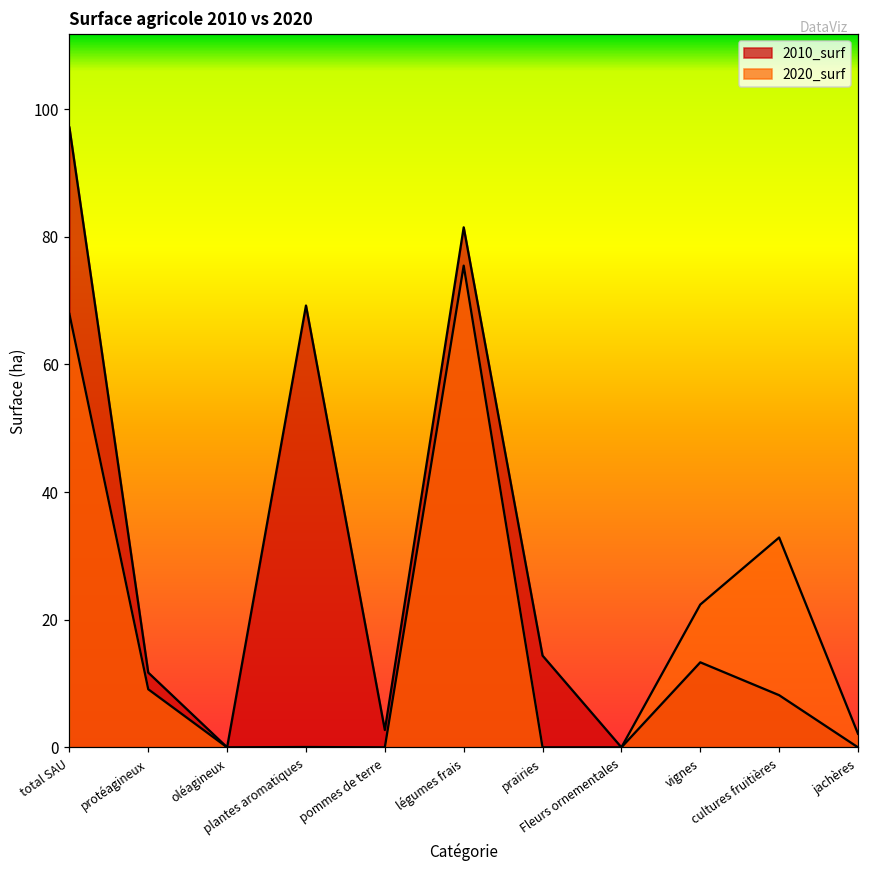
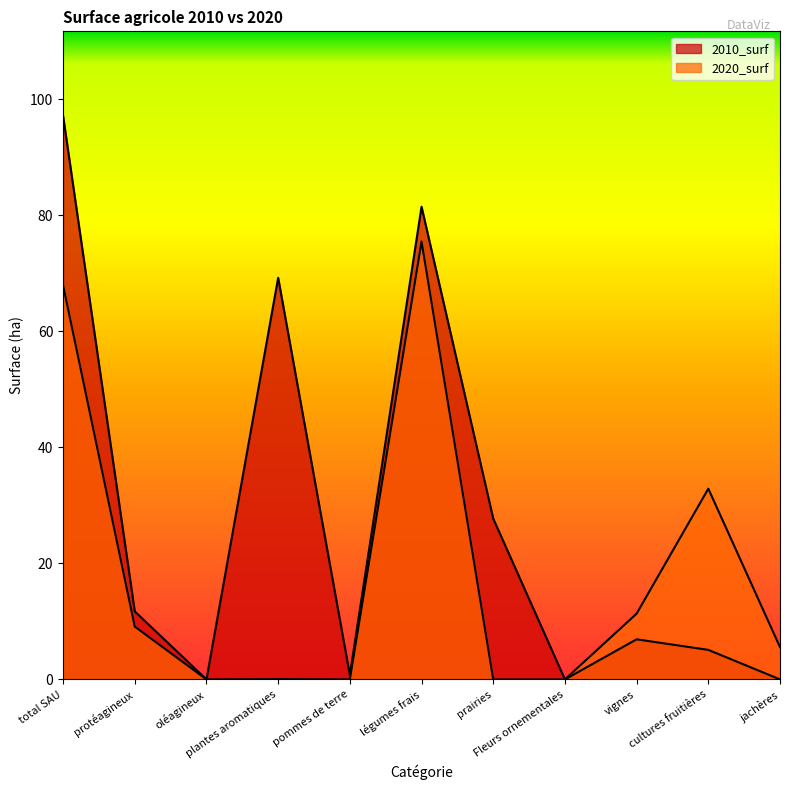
2010_surf, pommes de terre: 3 -> 1
2010_surf, prairies: 14 -> 28
2010_surf, vignes: 13 -> 7
2020_surf, vignes: 22 -> 11
2010_surf, cultures fruitières: 8 -> 5
2020_surf, jachères: 2 -> 6
